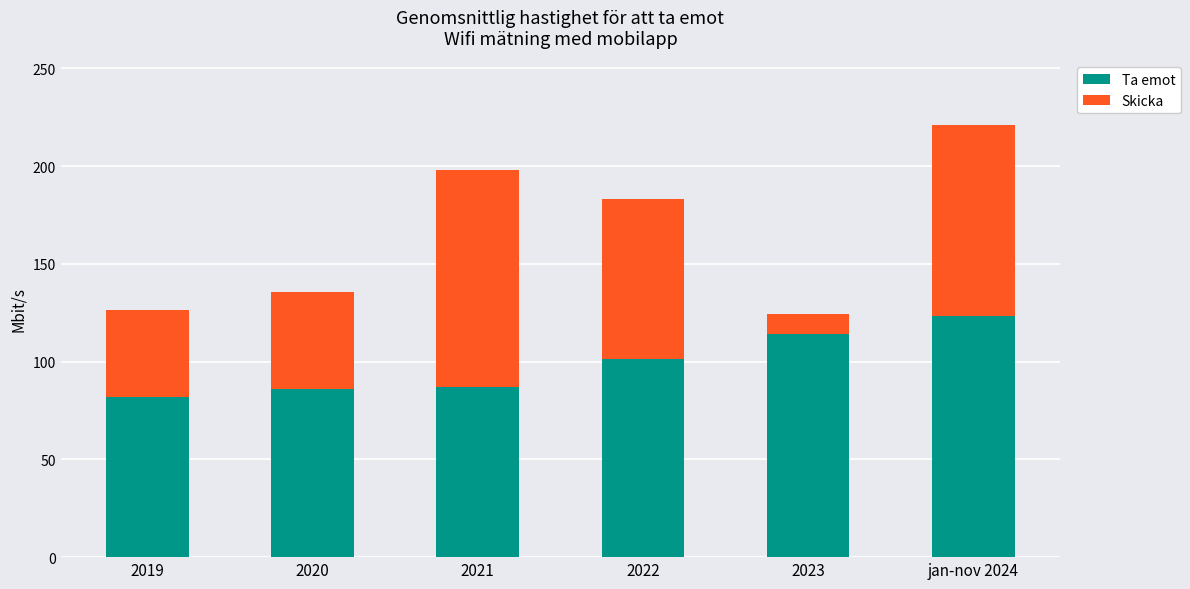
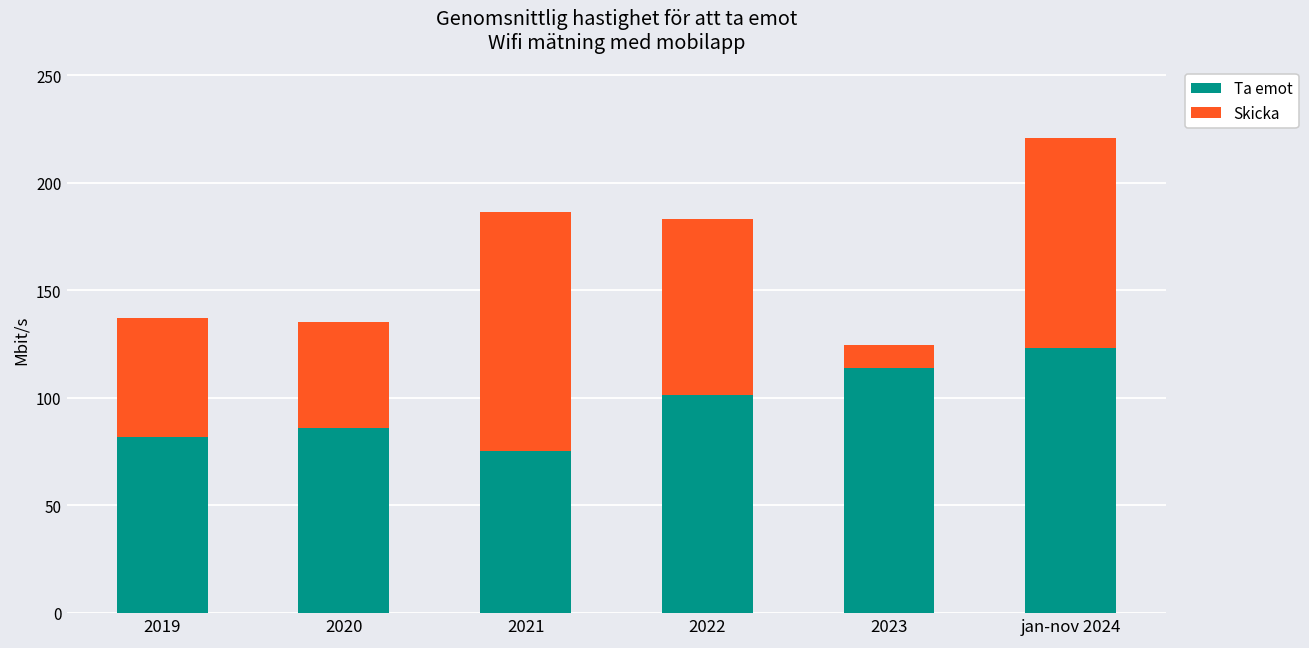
Skicka, 2019: 44 -> 55
Ta emot, 2021: 87 -> 75
